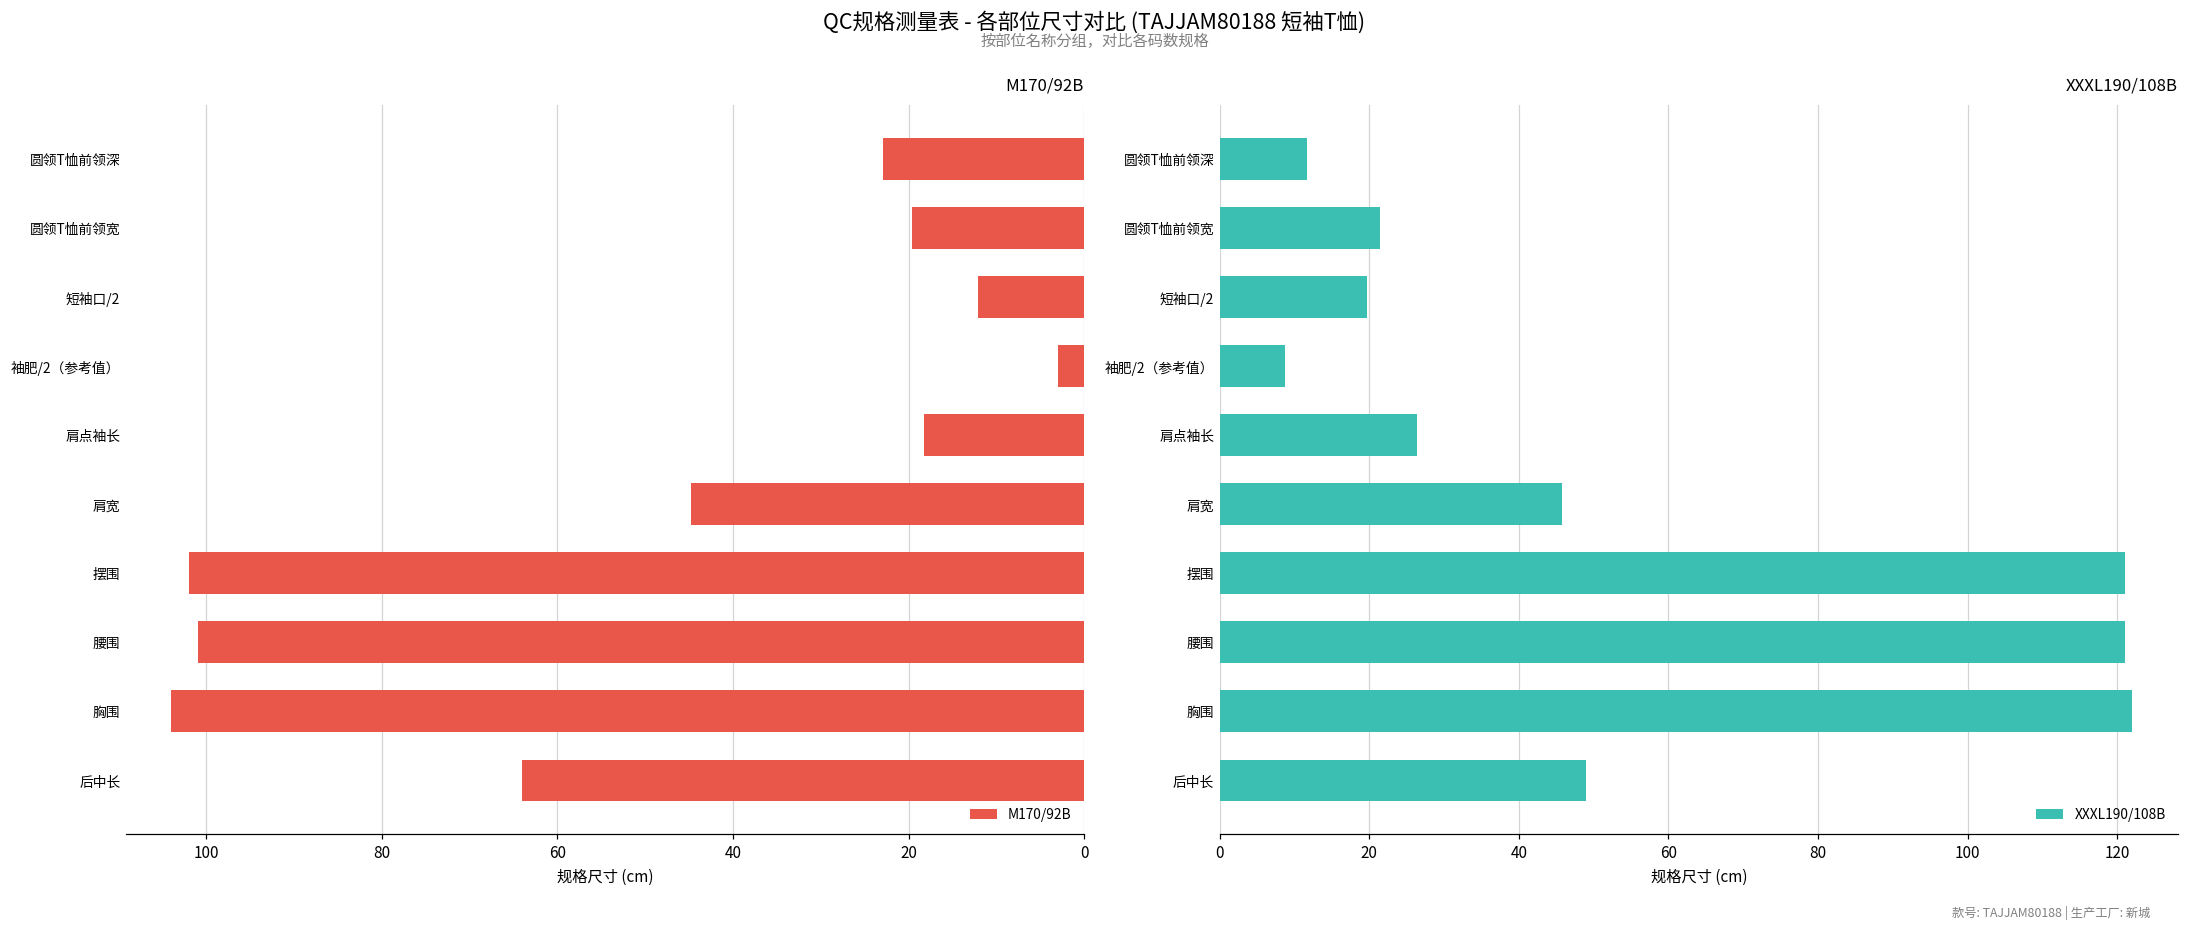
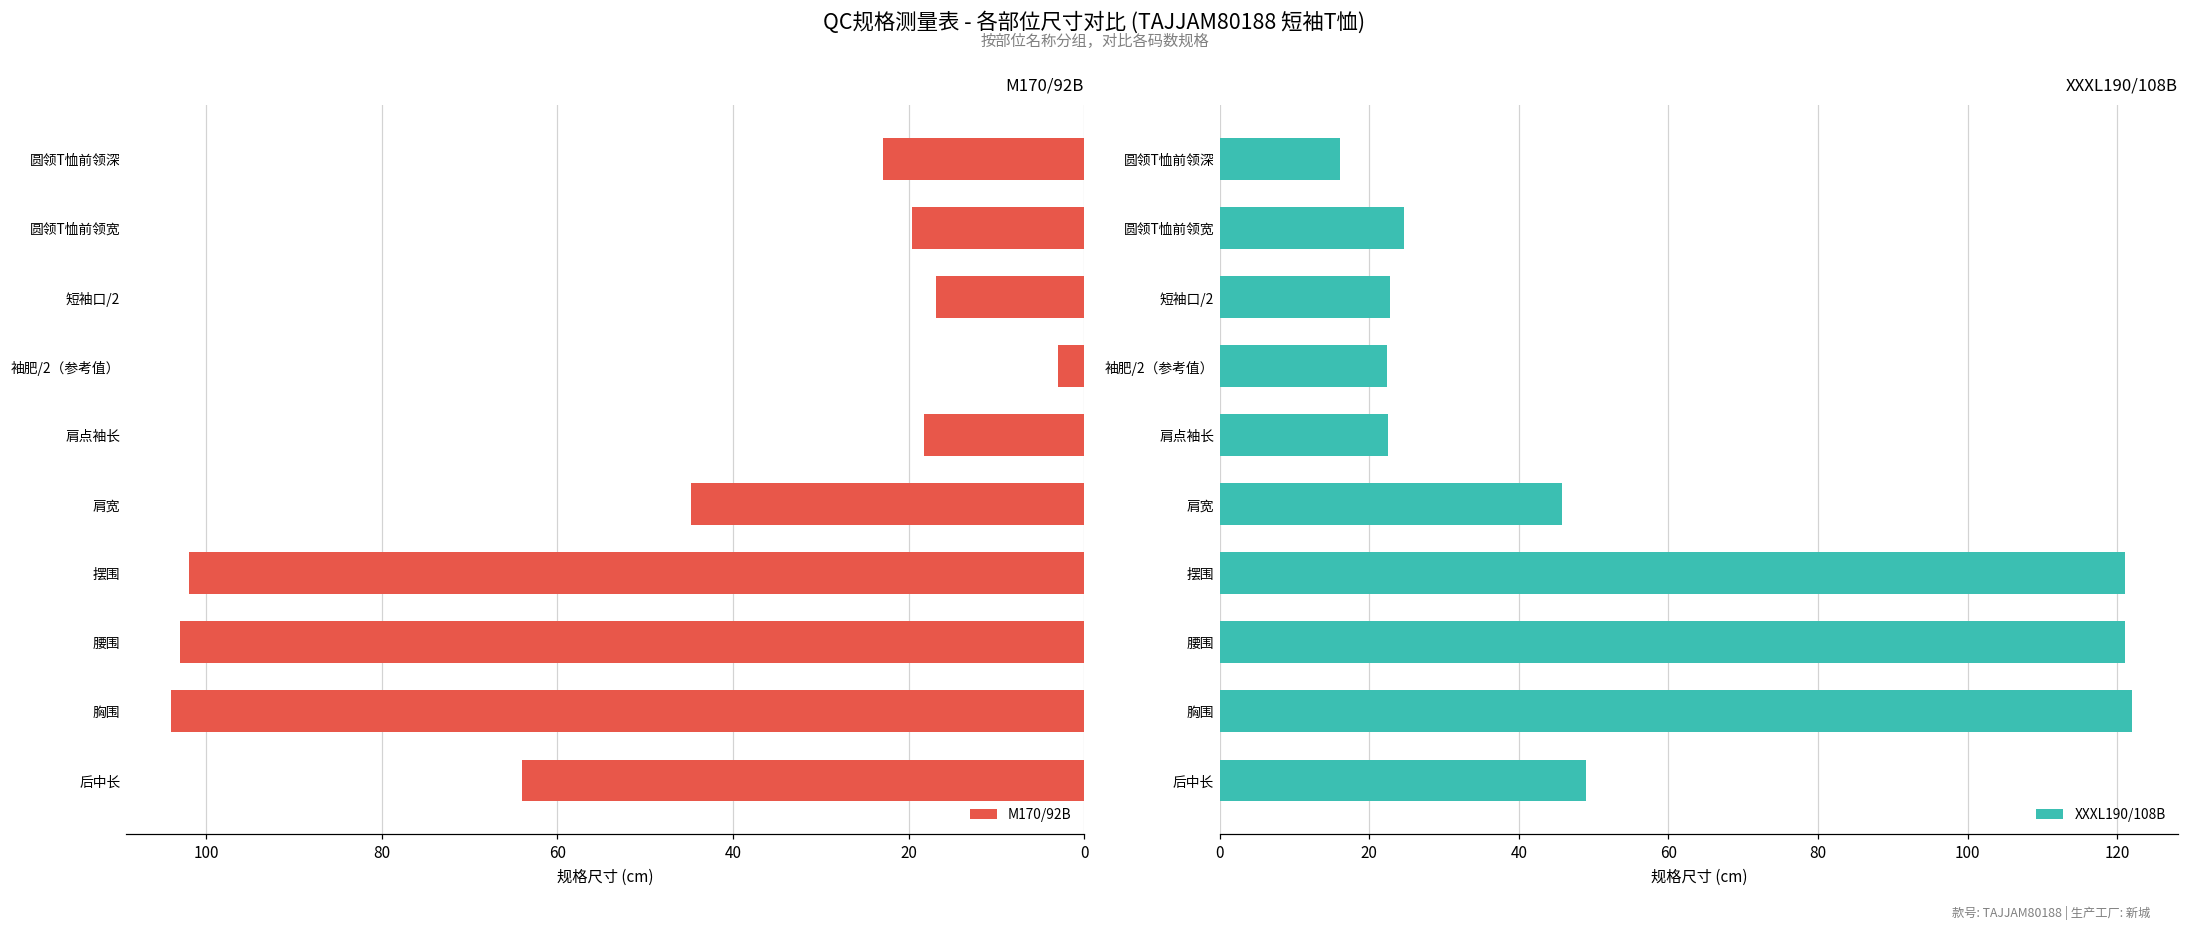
M170/92B, 短袖口/2: 12 -> 17
M170/92B, 腰围: 101 -> 103
XXXL190/108B, 圆领T恤前领深: 12 -> 16
XXXL190/108B, 圆领T恤前领宽: 21 -> 25
XXXL190/108B, 短袖口/2: 20 -> 23
XXXL190/108B, 袖肥/2（参考值）: 9 -> 22
XXXL190/108B, 肩点袖长: 26 -> 23
